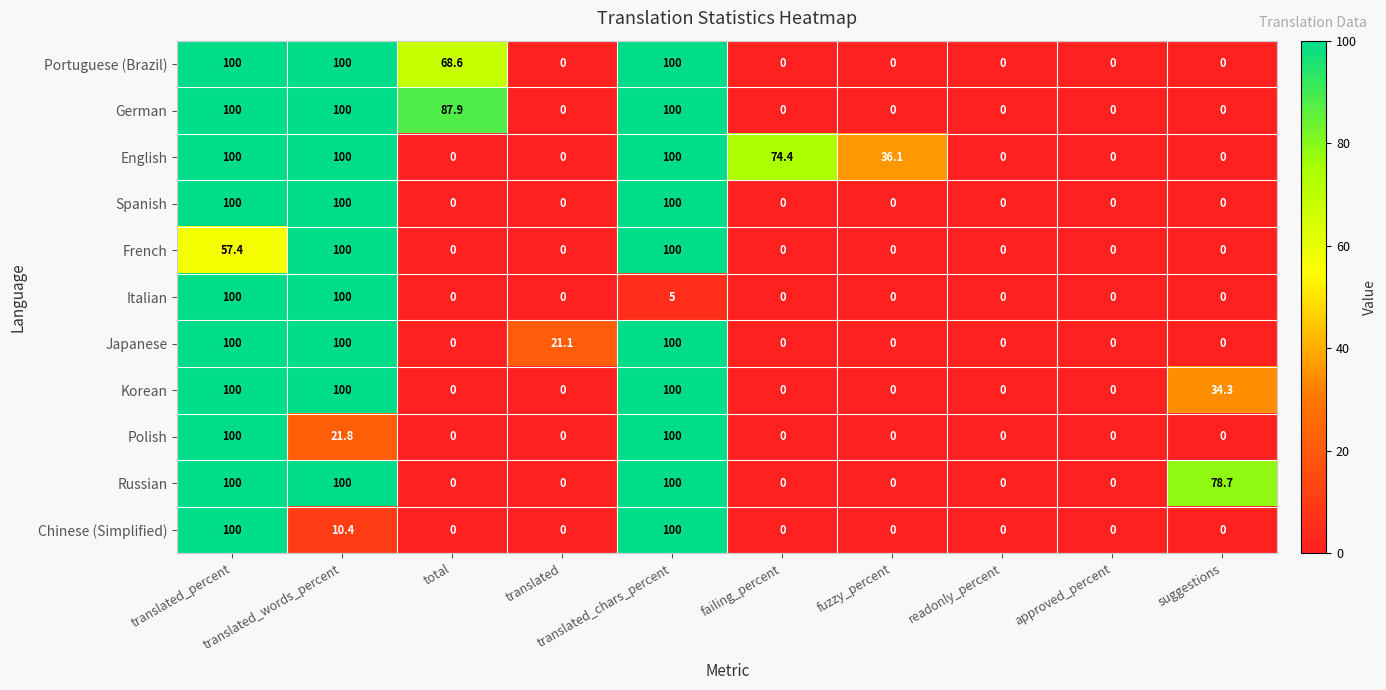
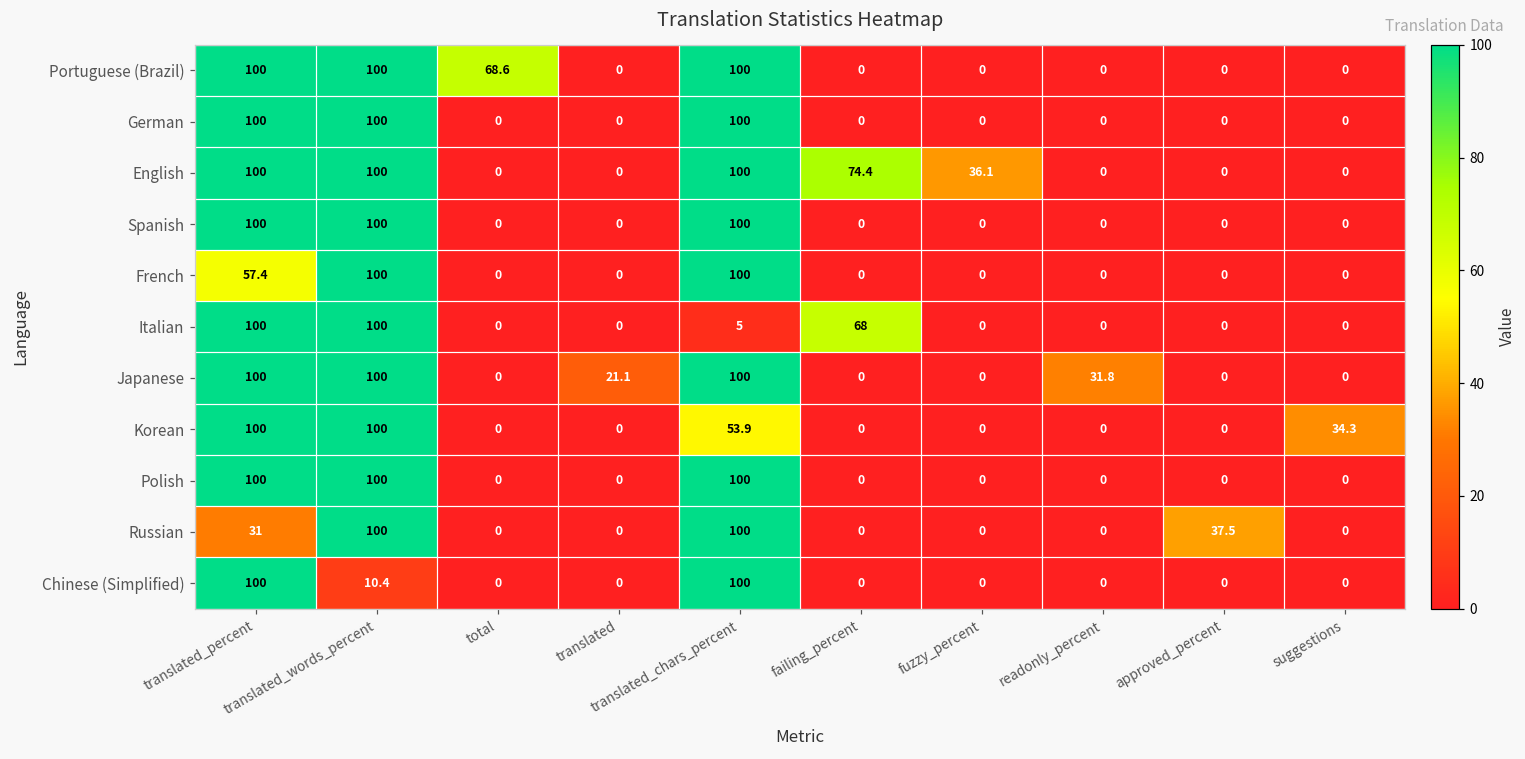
German, total: 87.9 -> 0
Italian, failing_percent: 0 -> 68
Japanese, readonly_percent: 0 -> 31.8
Korean, translated_chars_percent: 100 -> 53.9
Polish, translated_words_percent: 21.8 -> 100
Russian, translated_percent: 100 -> 31
Russian, approved_percent: 0 -> 37.5
Russian, suggestions: 78.7 -> 0
